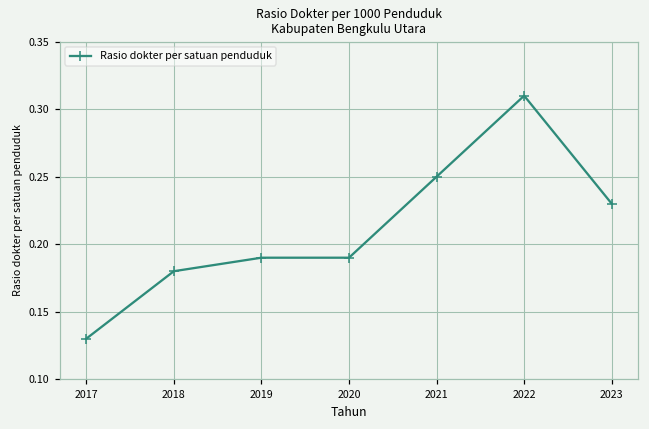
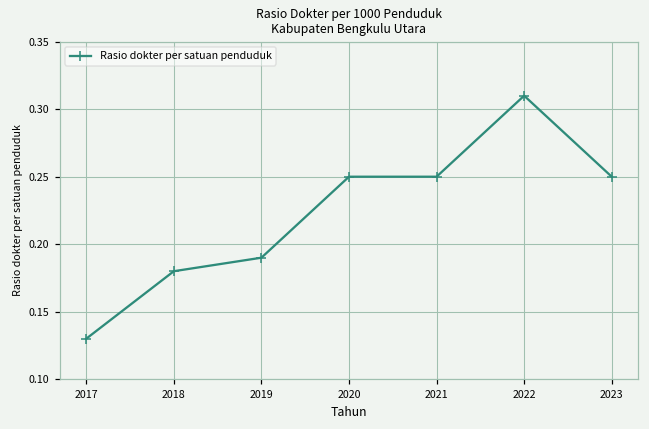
2020: 0.19 -> 0.25
2023: 0.23 -> 0.25
